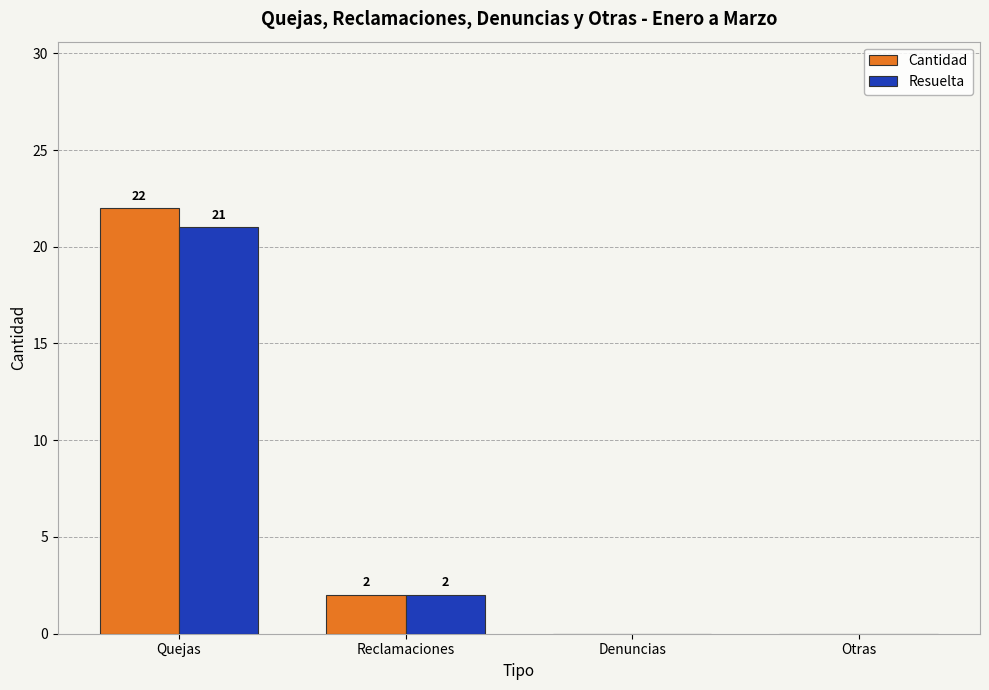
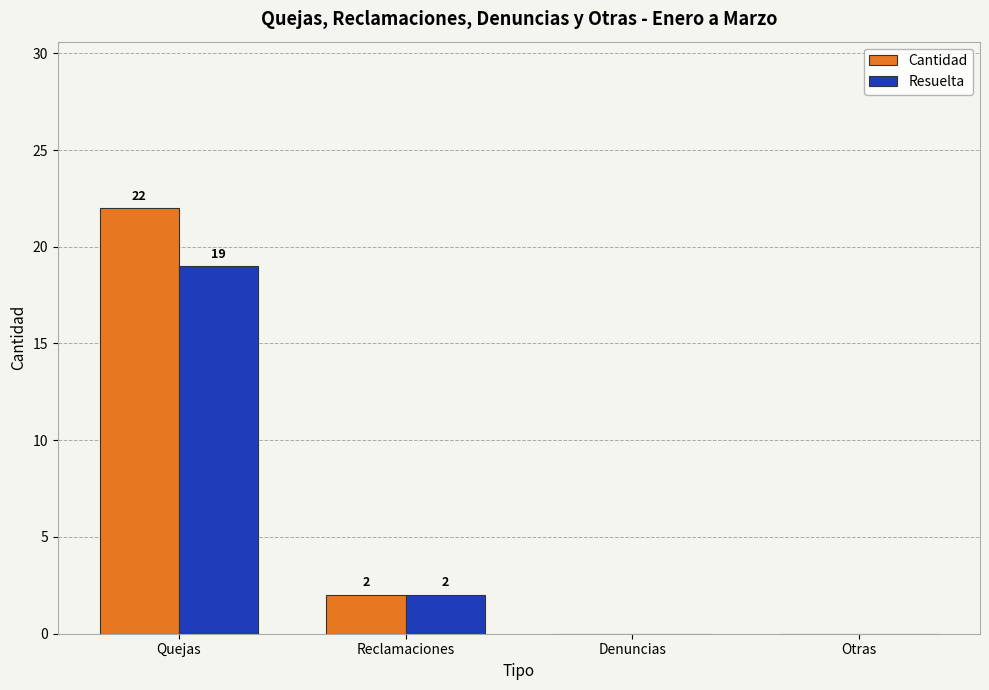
Resuelta, Quejas: 21 -> 19
